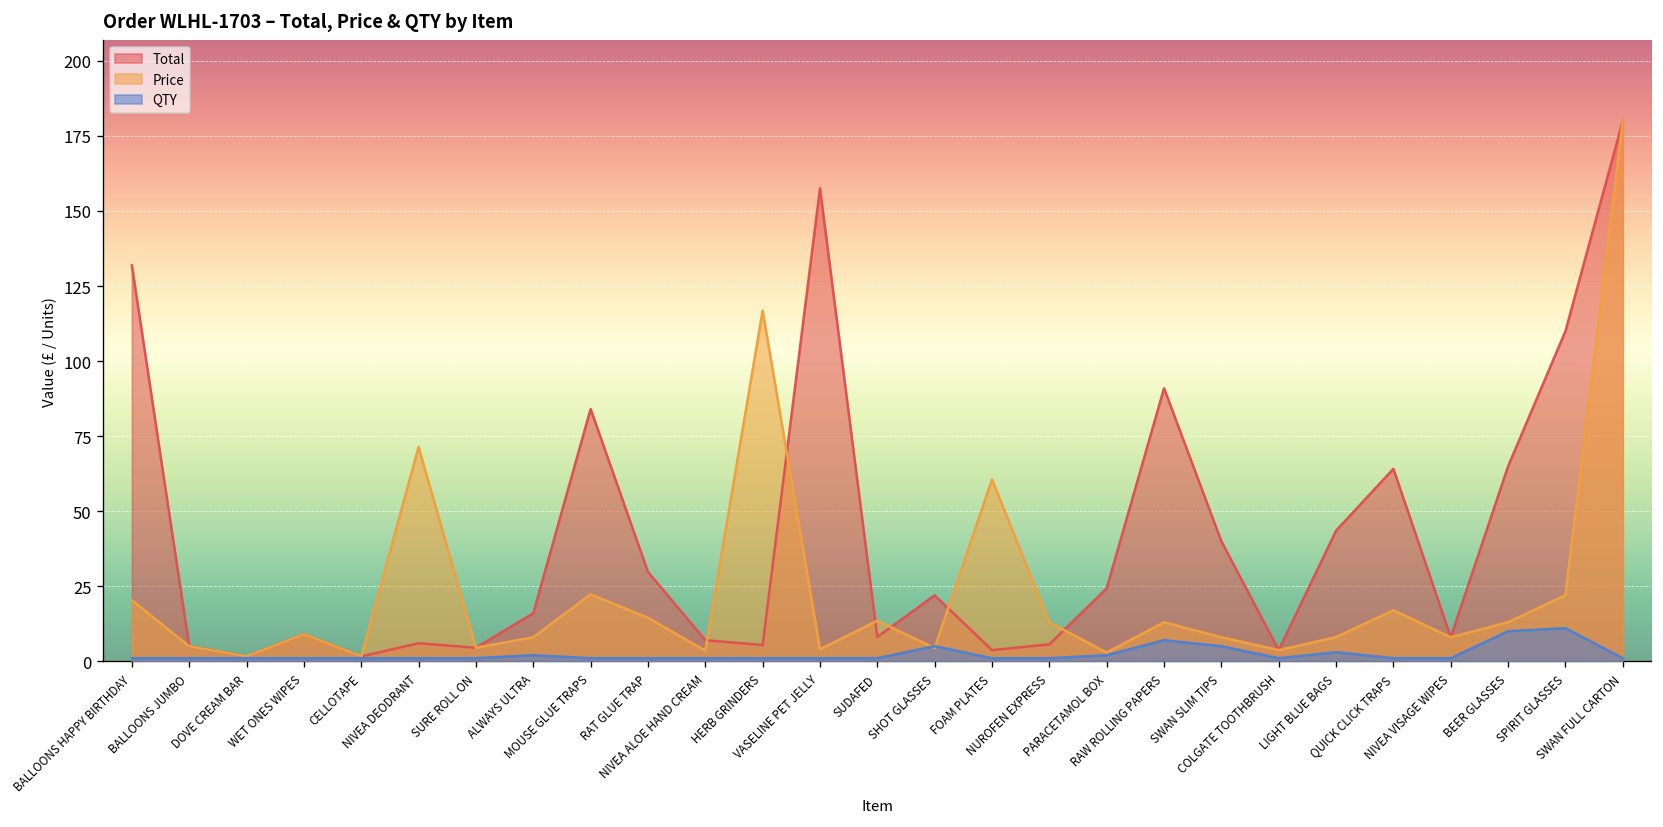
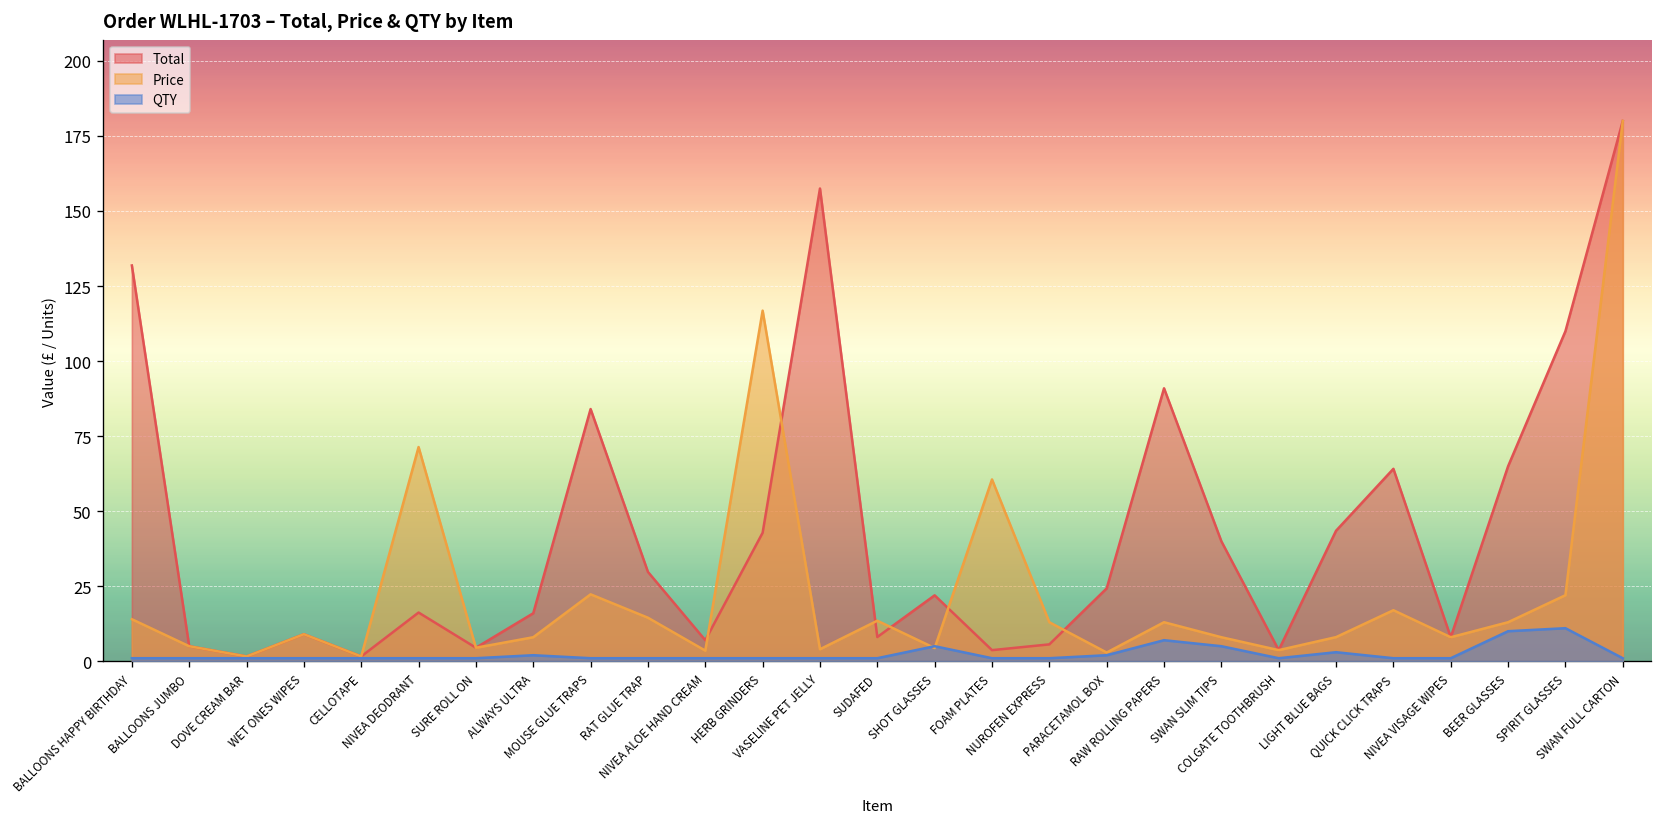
Price, BALLOONS HAPPY BIRTHDAY: 20 -> 14
Total, NIVEA DEODRANT: 6 -> 16
Total, HERB GRINDERS: 5 -> 43
